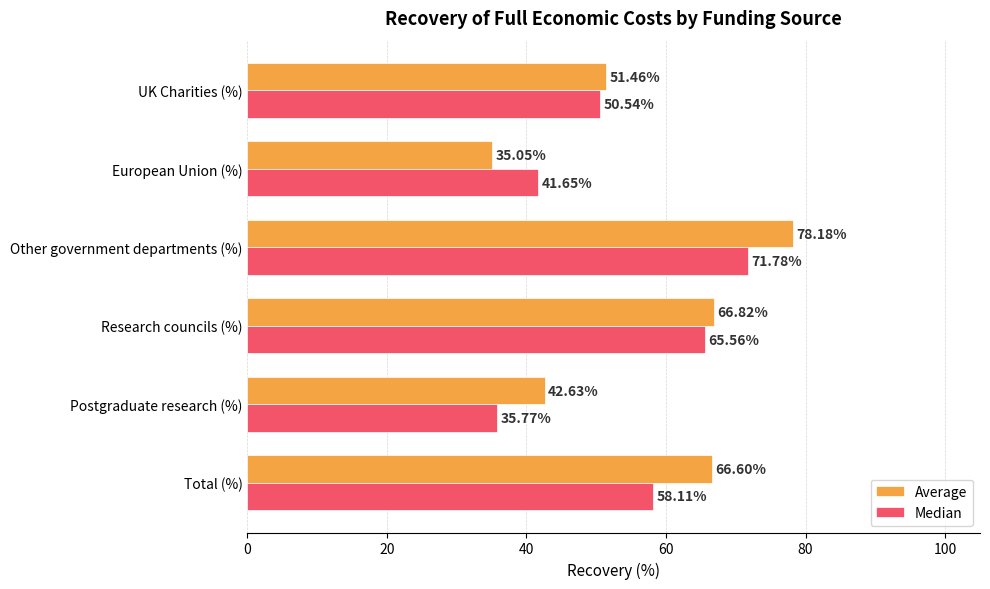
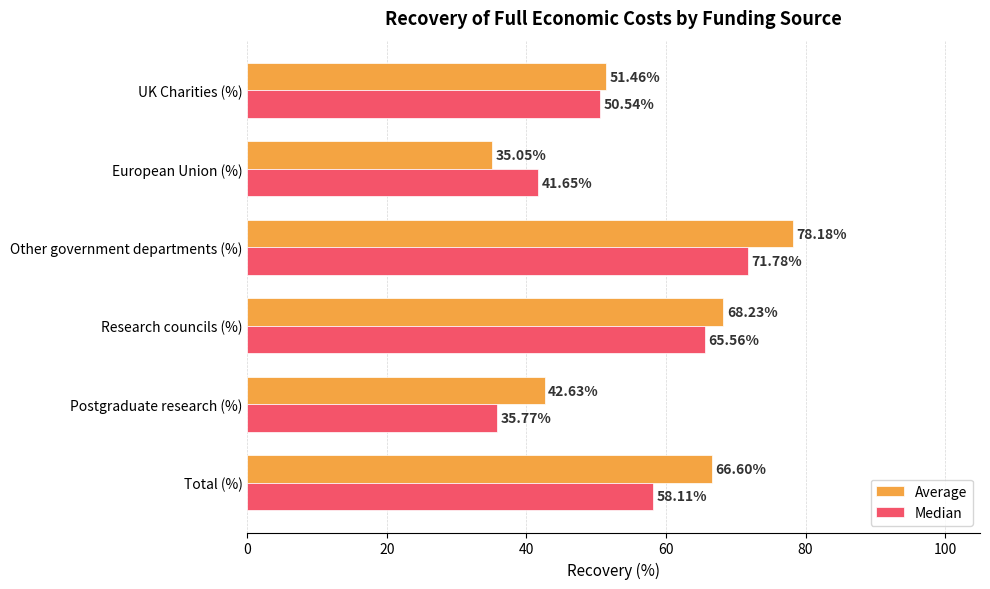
Average, Research councils (%): 66.82% -> 68.23%
